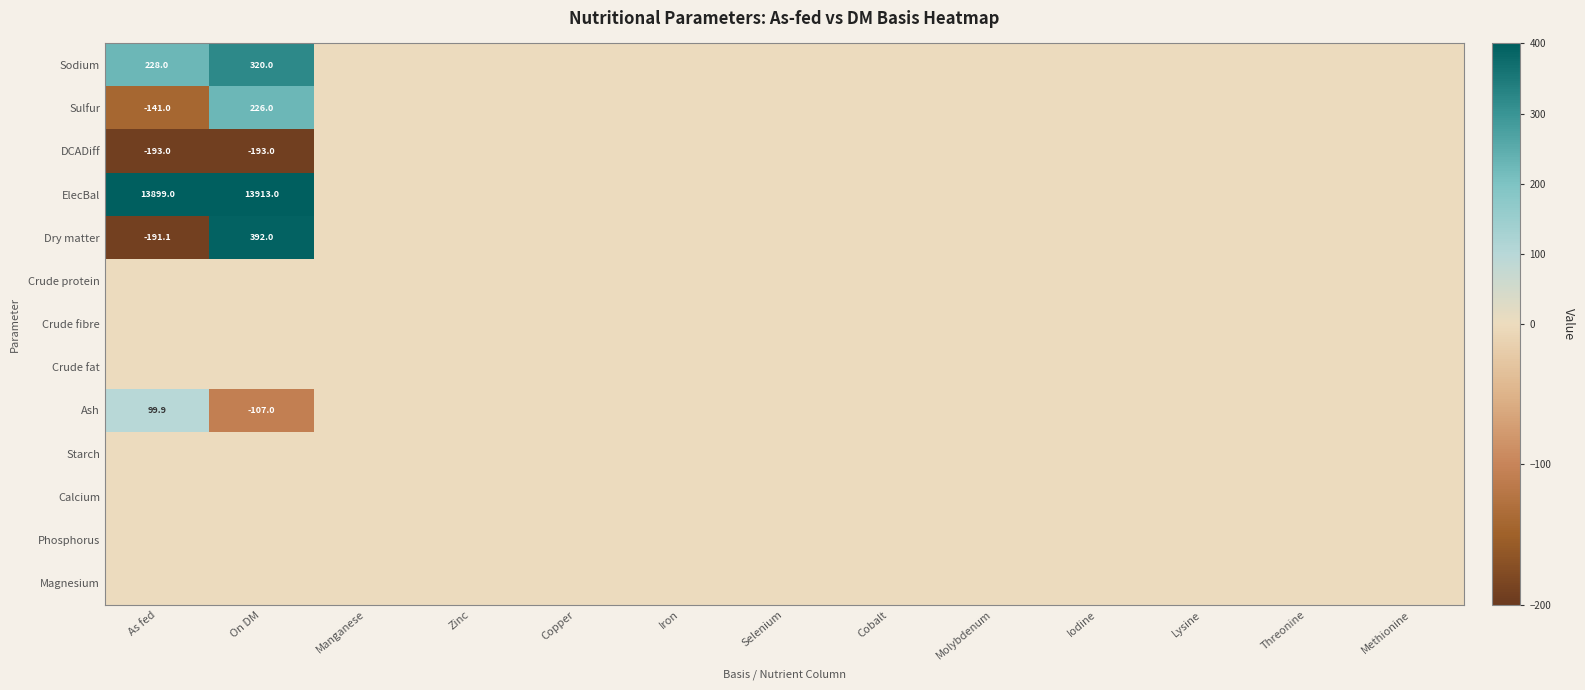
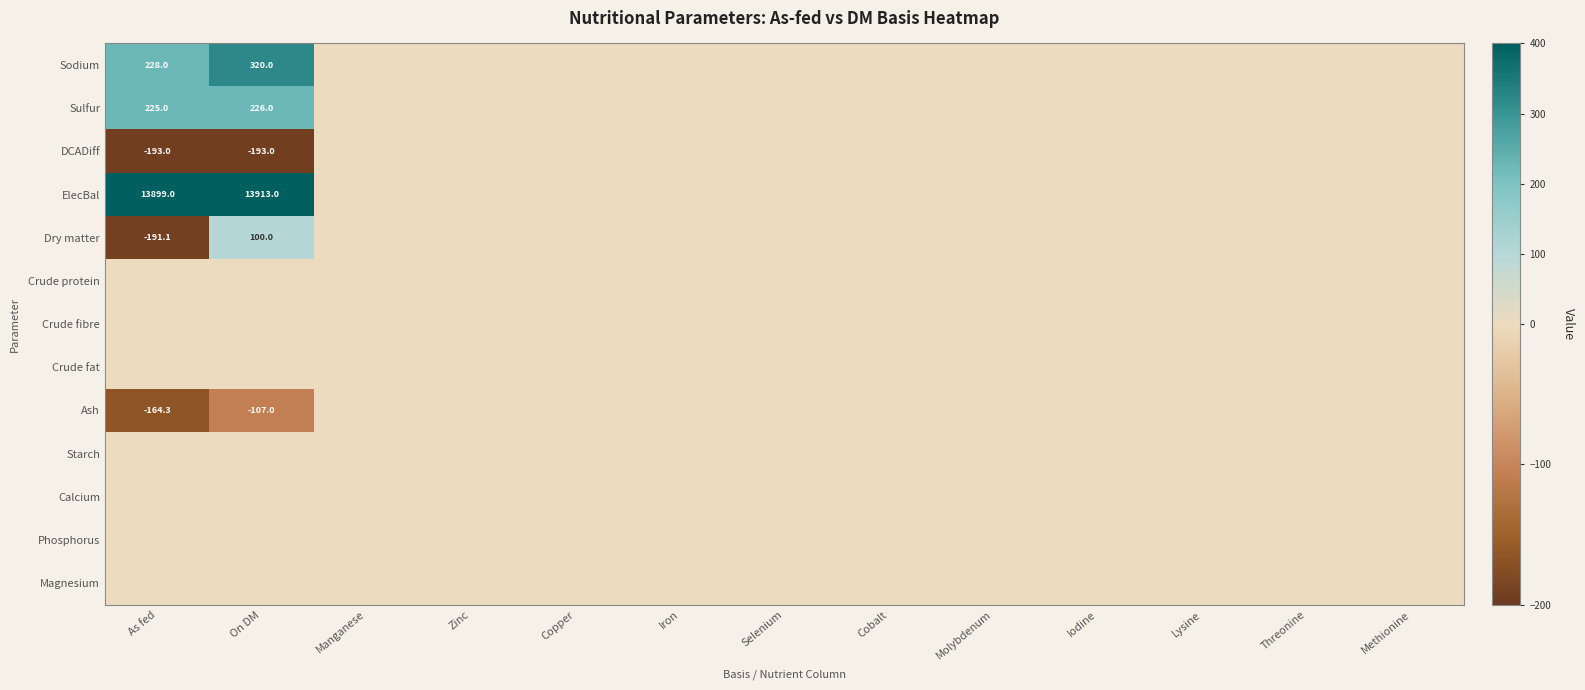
Sulfur, As fed: -141.0 -> 225.0
Dry matter, On DM: 392.0 -> 100.0
Ash, As fed: 99.9 -> -164.3
